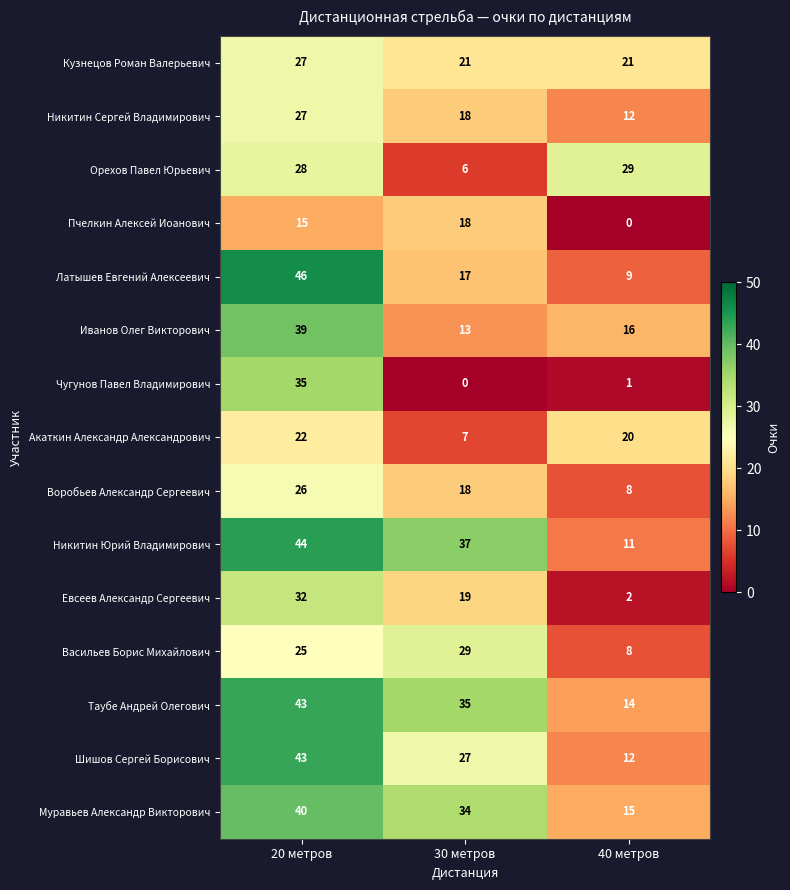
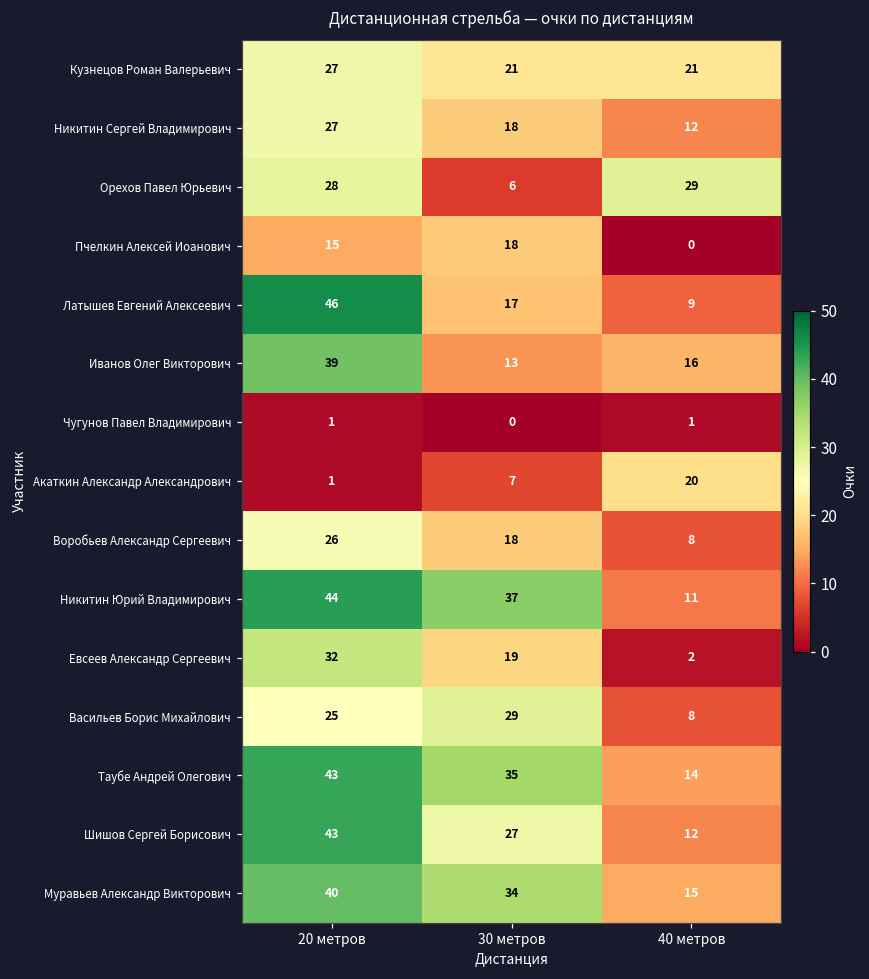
Чугунов Павел Владимирович, 20 метров: 35 -> 1
Акаткин Александр Александрович, 20 метров: 22 -> 1
